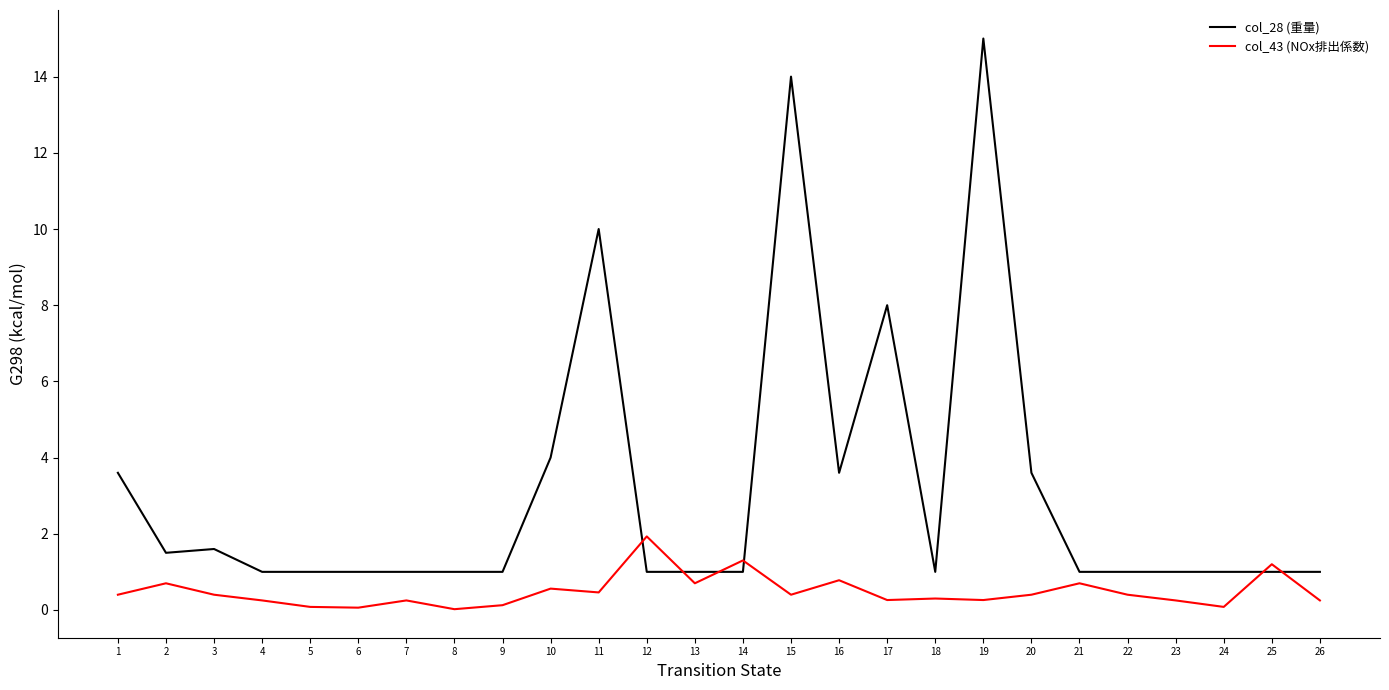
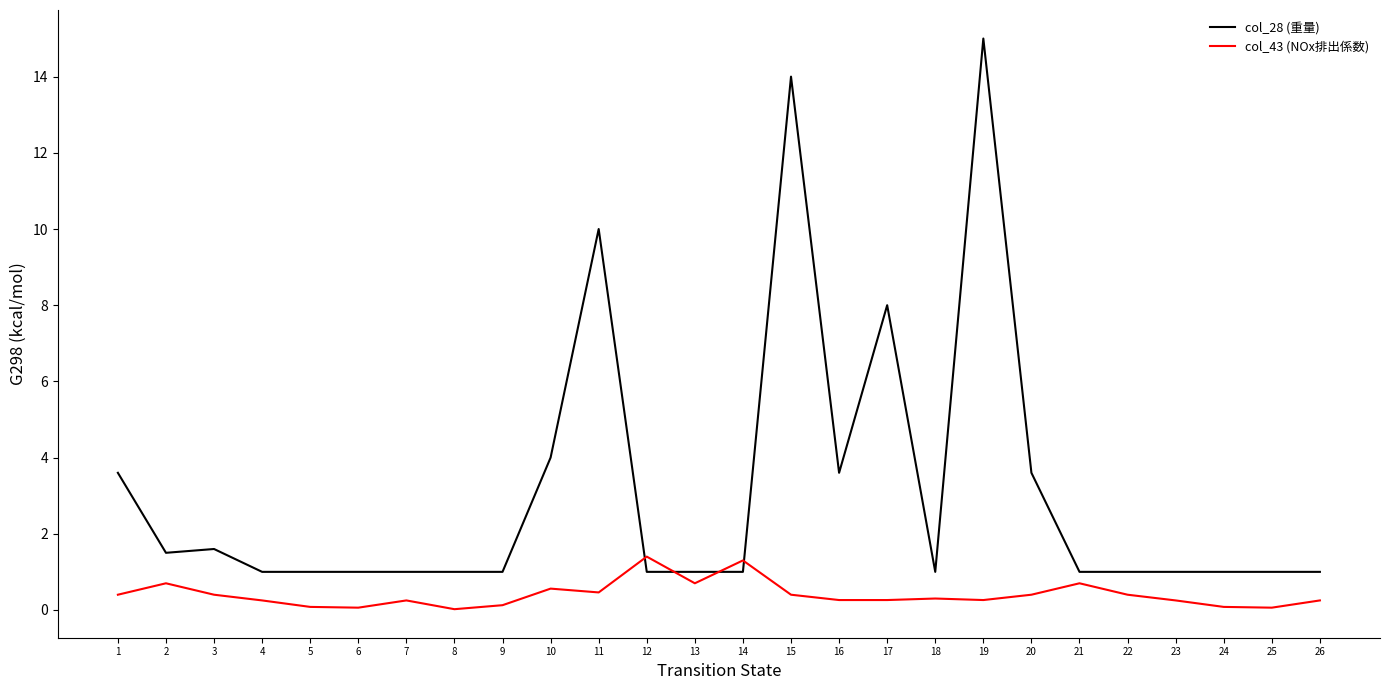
col_43 (NOx排出係数), 12: 1.9 -> 1.4
col_43 (NOx排出係数), 16: 0.8 -> 0.3
col_43 (NOx排出係数), 25: 1.2 -> 0.1
